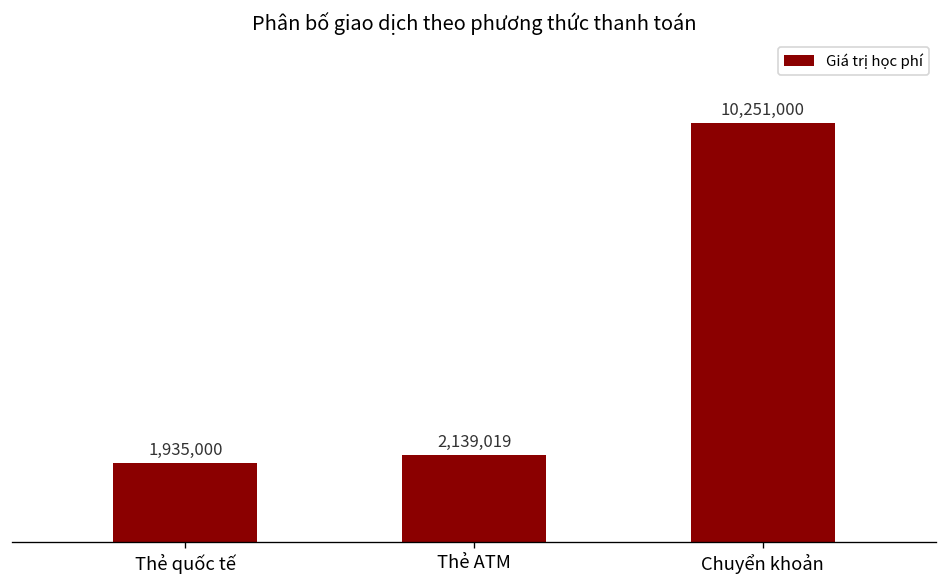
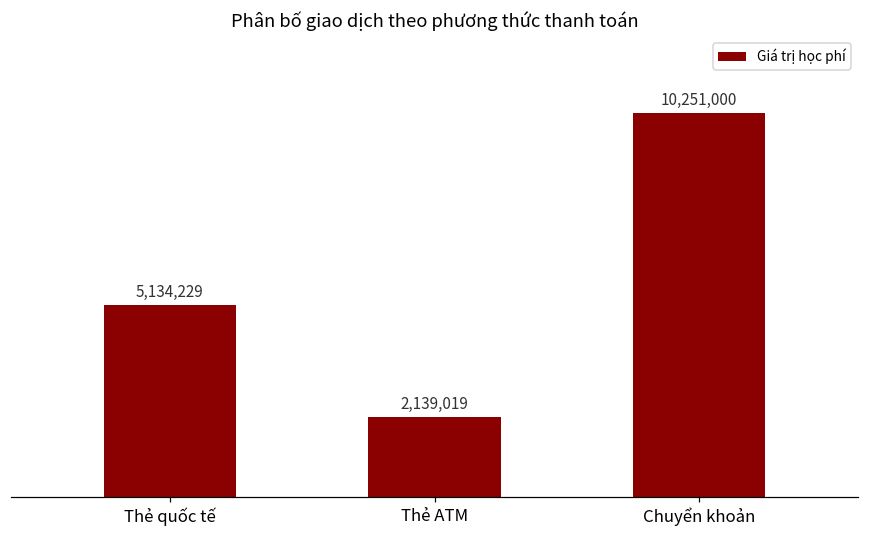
Thẻ quốc tế: 1,935,000 -> 5,134,229
